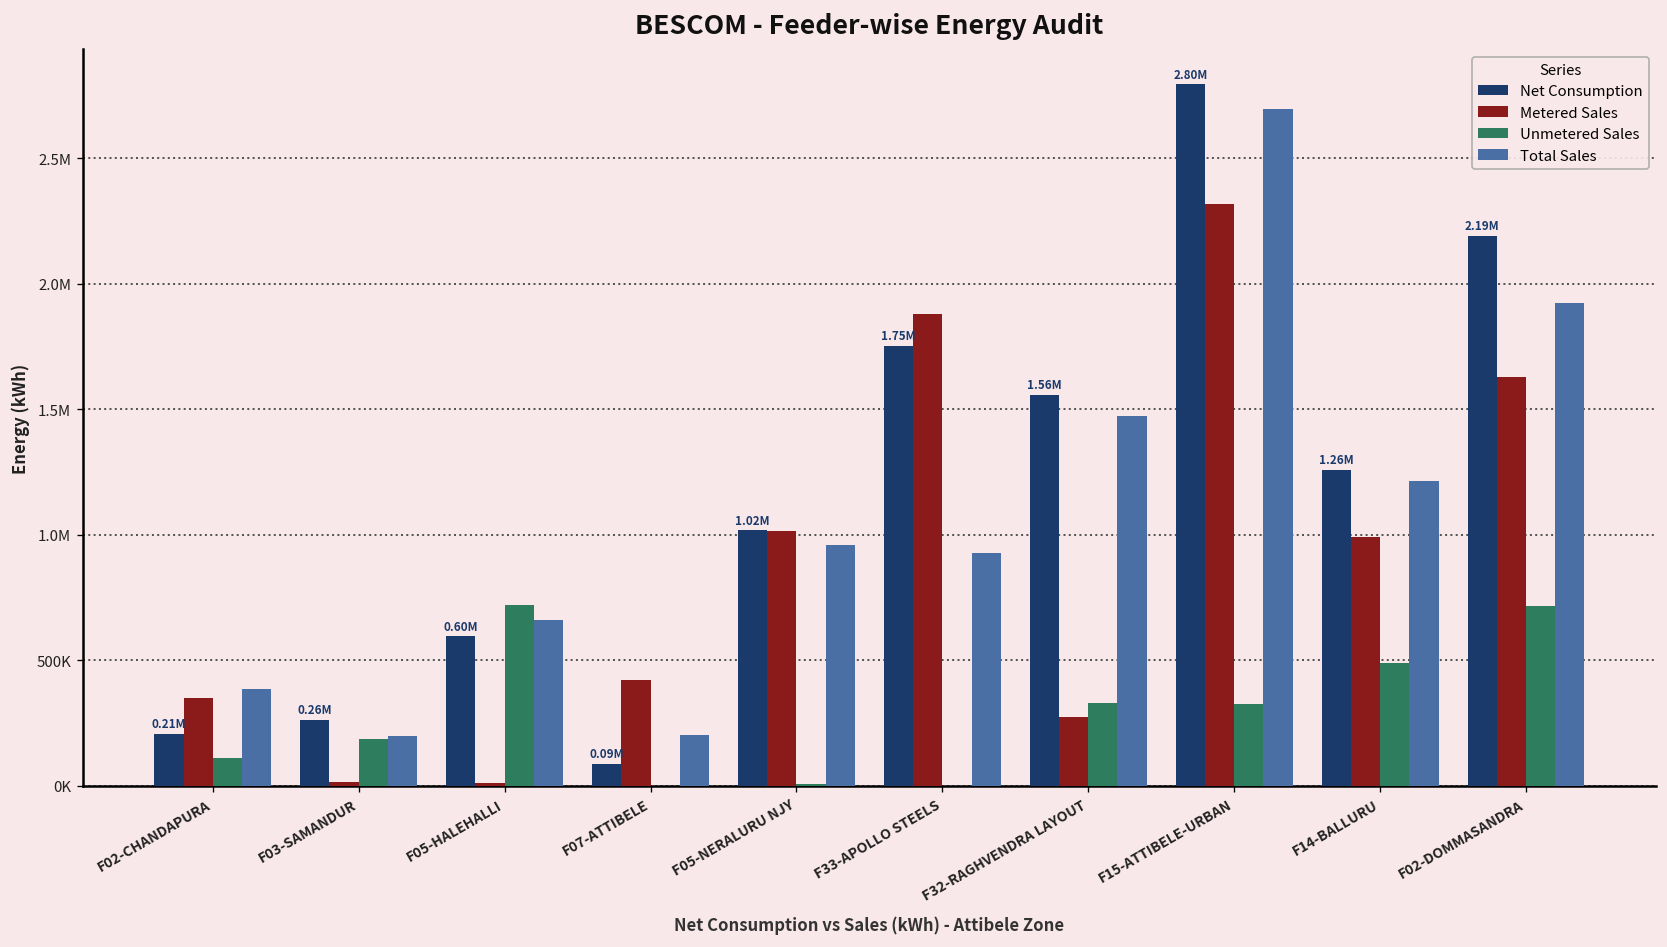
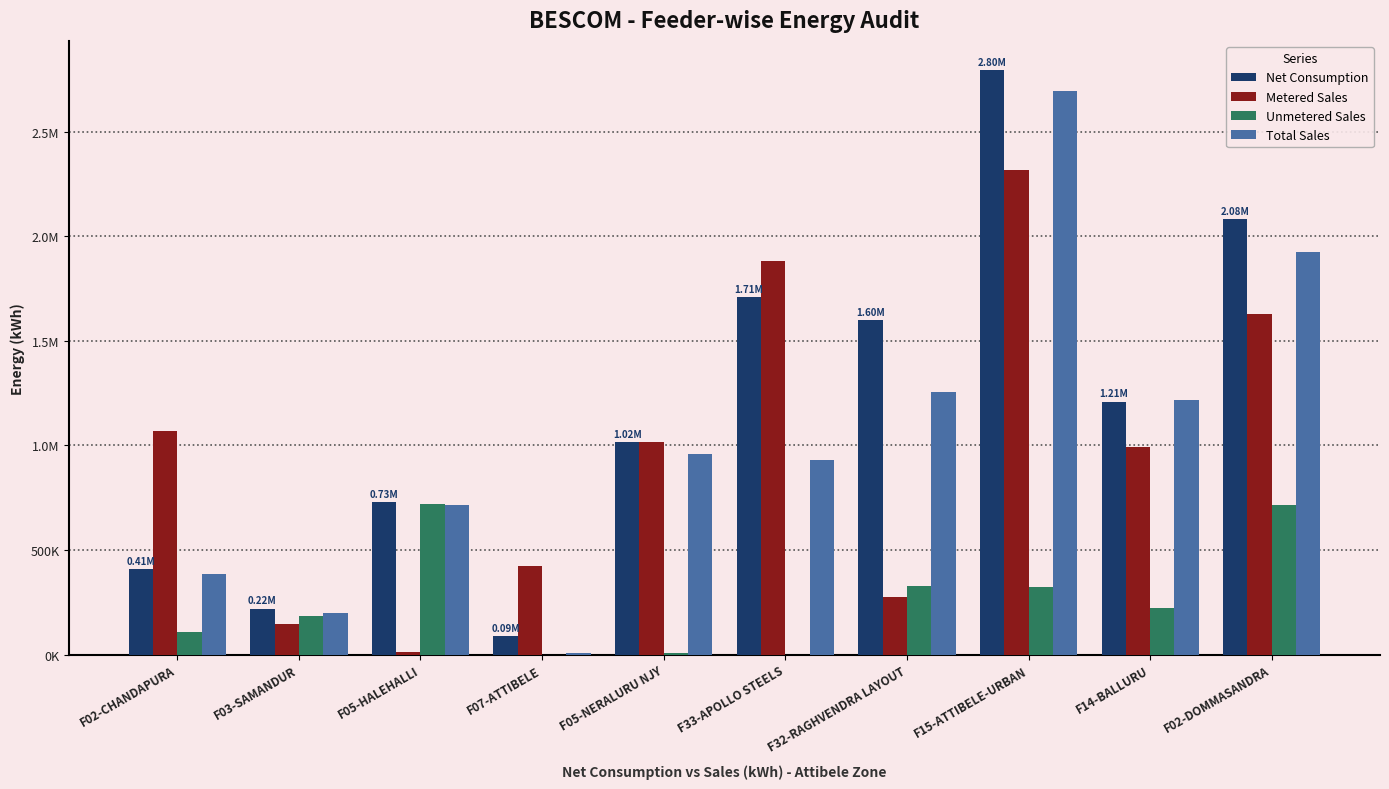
Net Consumption, F02-CHANDAPURA: 0.21M -> 0.41M
Metered Sales, F02-CHANDAPURA: 350000 -> 1070000
Net Consumption, F03-SAMANDUR: 0.26M -> 0.22M
Metered Sales, F03-SAMANDUR: 10000 -> 150000
Net Consumption, F05-HALEHALLI: 0.60M -> 0.73M
Total Sales, F05-HALEHALLI: 660000 -> 710000
Total Sales, F07-ATTIBELE: 200000 -> 10000
Net Consumption, F33-APOLLO STEELS: 1.75M -> 1.71M
Net Consumption, F32-RAGHVENDRA LAYOUT: 1.56M -> 1.60M
Total Sales, F32-RAGHVENDRA LAYOUT: 1470000 -> 1260000
Net Consumption, F14-BALLURU: 1.26M -> 1.21M
Unmetered Sales, F14-BALLURU: 490000 -> 220000
Net Consumption, F02-DOMMASANDRA: 2.19M -> 2.08M
